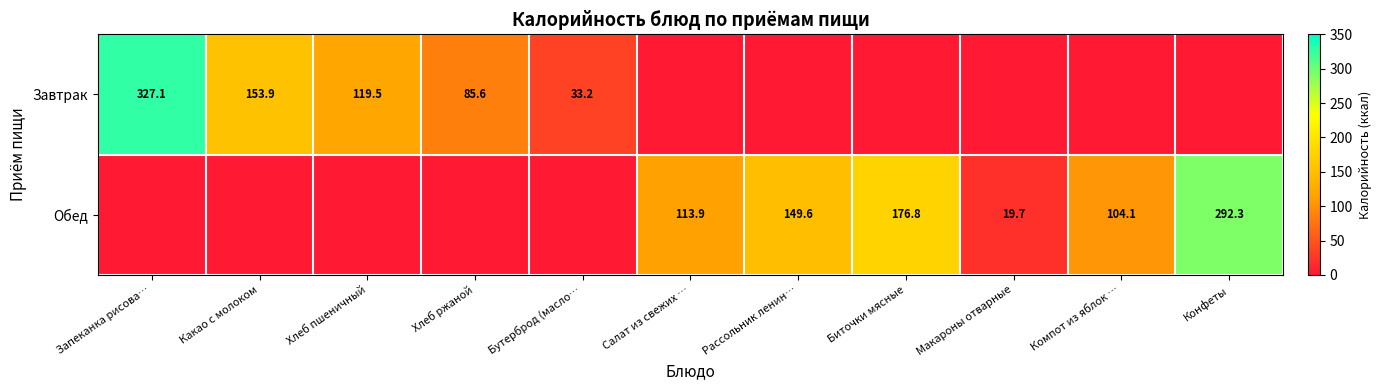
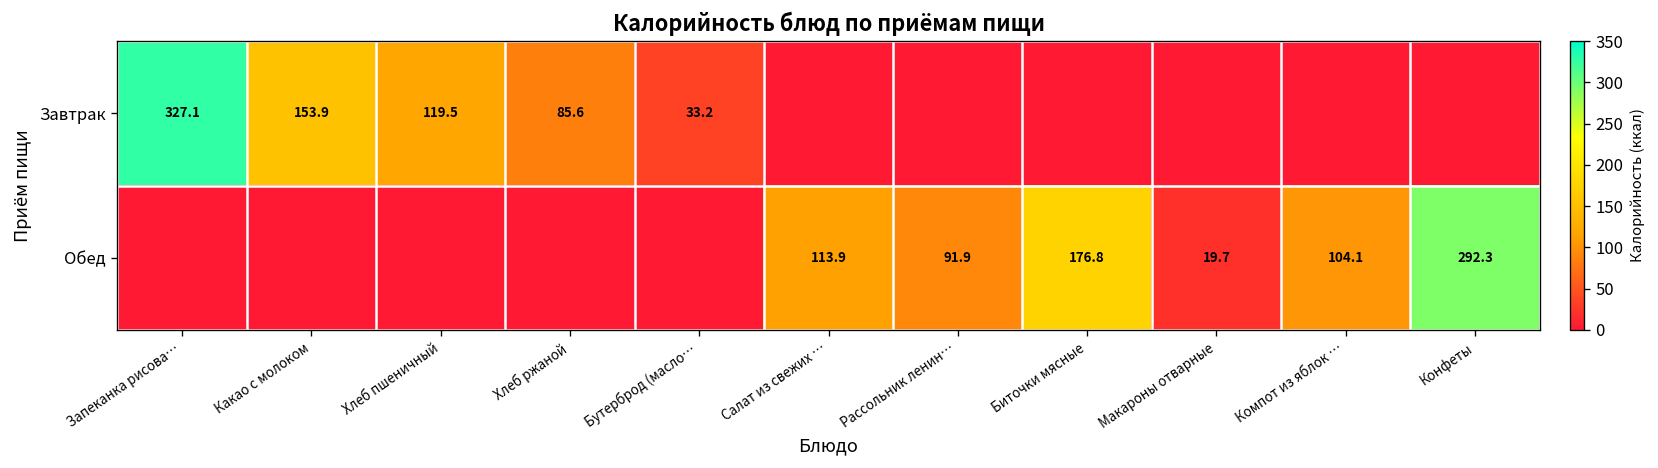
Обед, Рассольник ленин…: 149.6 -> 91.9
